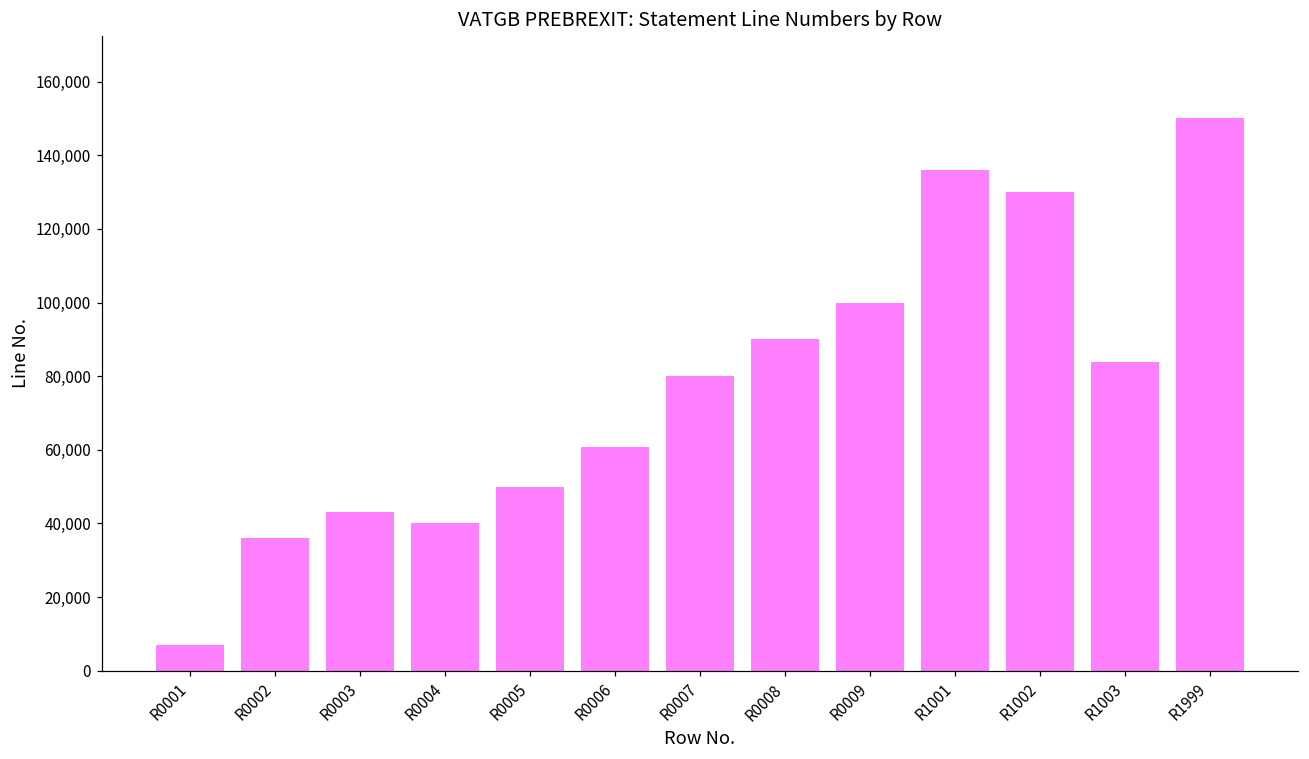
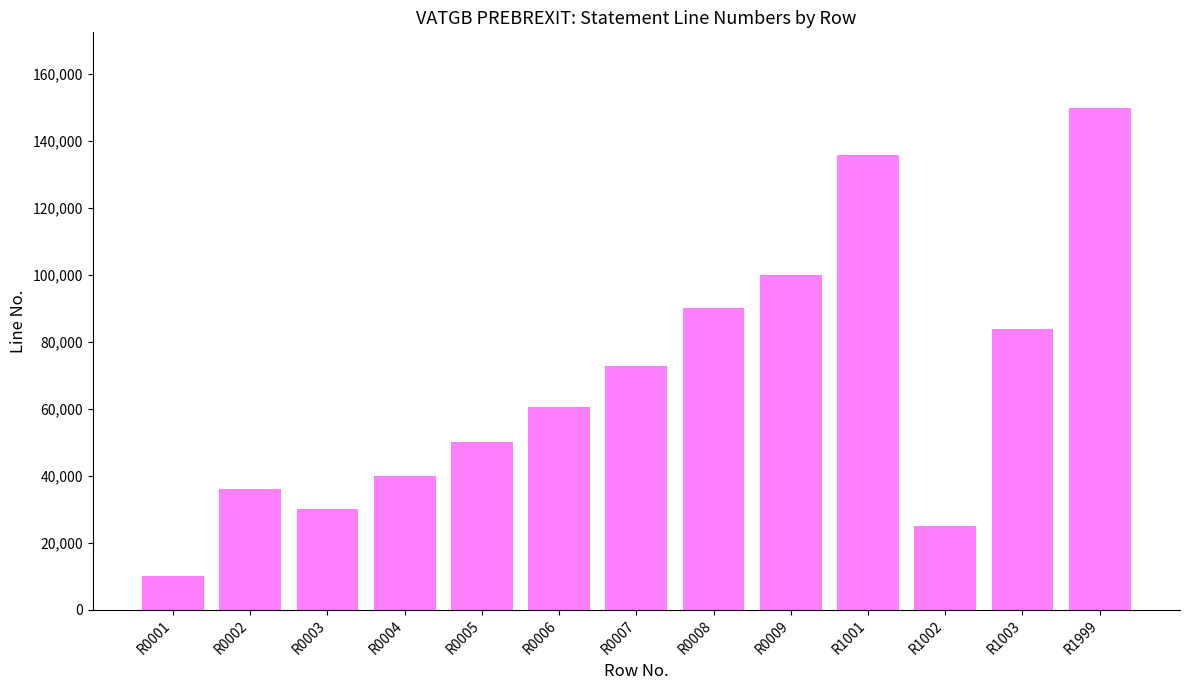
R0001: 7,000 -> 10,000
R0003: 43,000 -> 30,000
R0007: 80,000 -> 73,000
R1002: 130,000 -> 25,000
